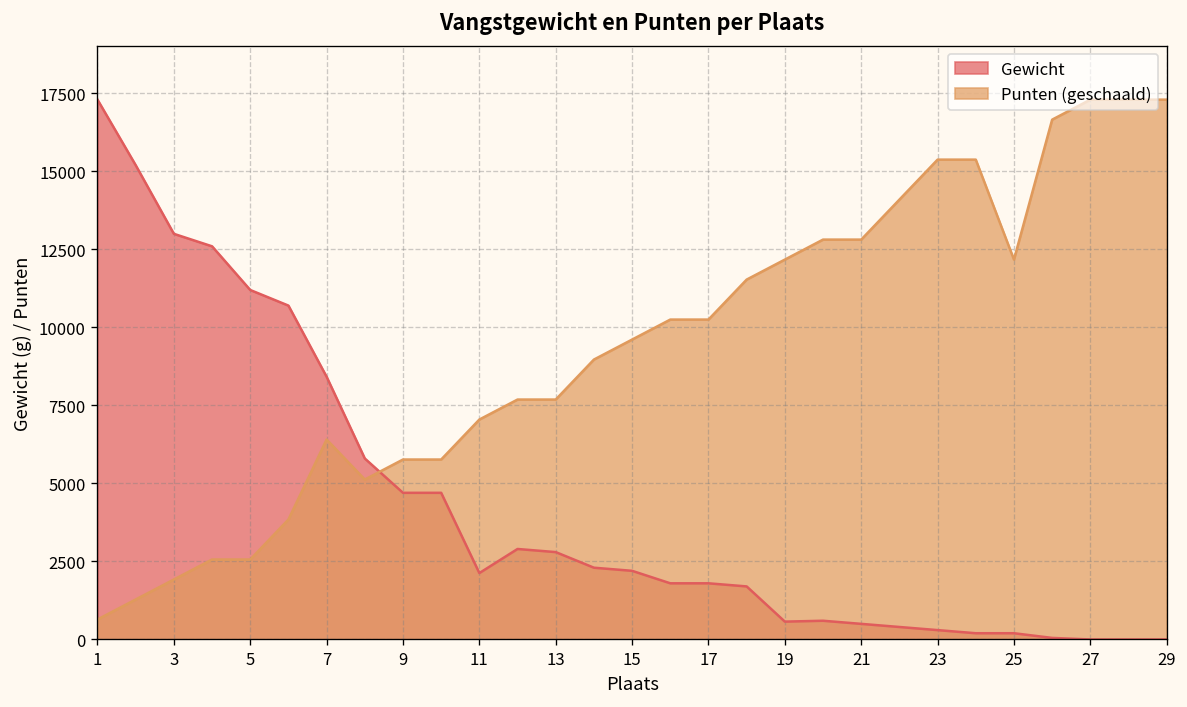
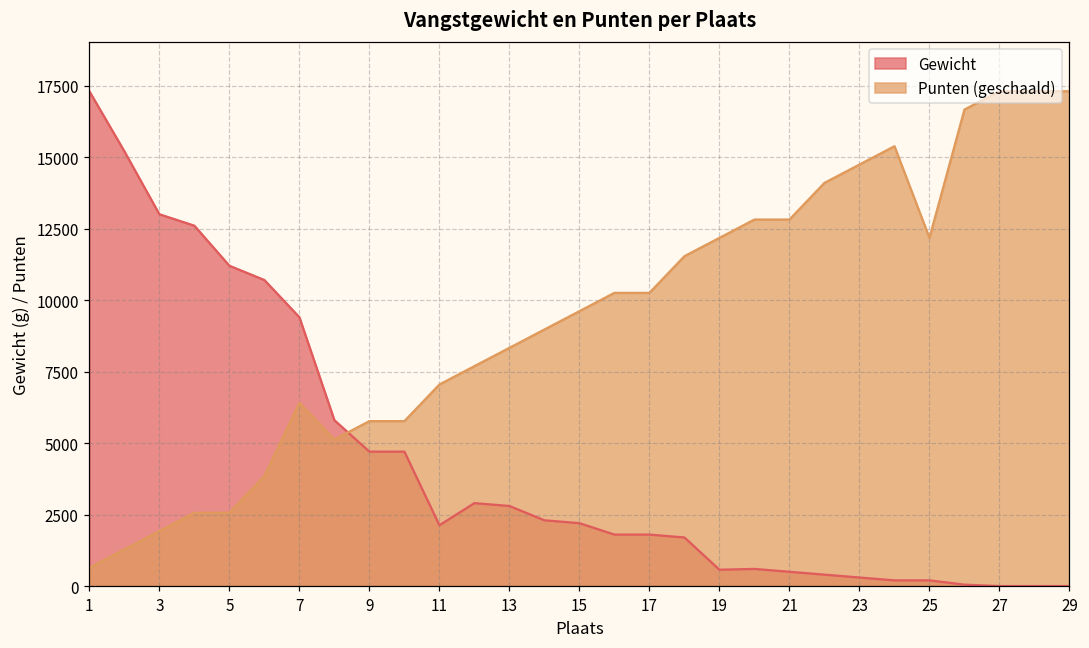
Gewicht, 7: 8400 -> 9400
Punten (geschaald), 13: 7700 -> 8300
Punten (geschaald), 23: 15400 -> 14700
